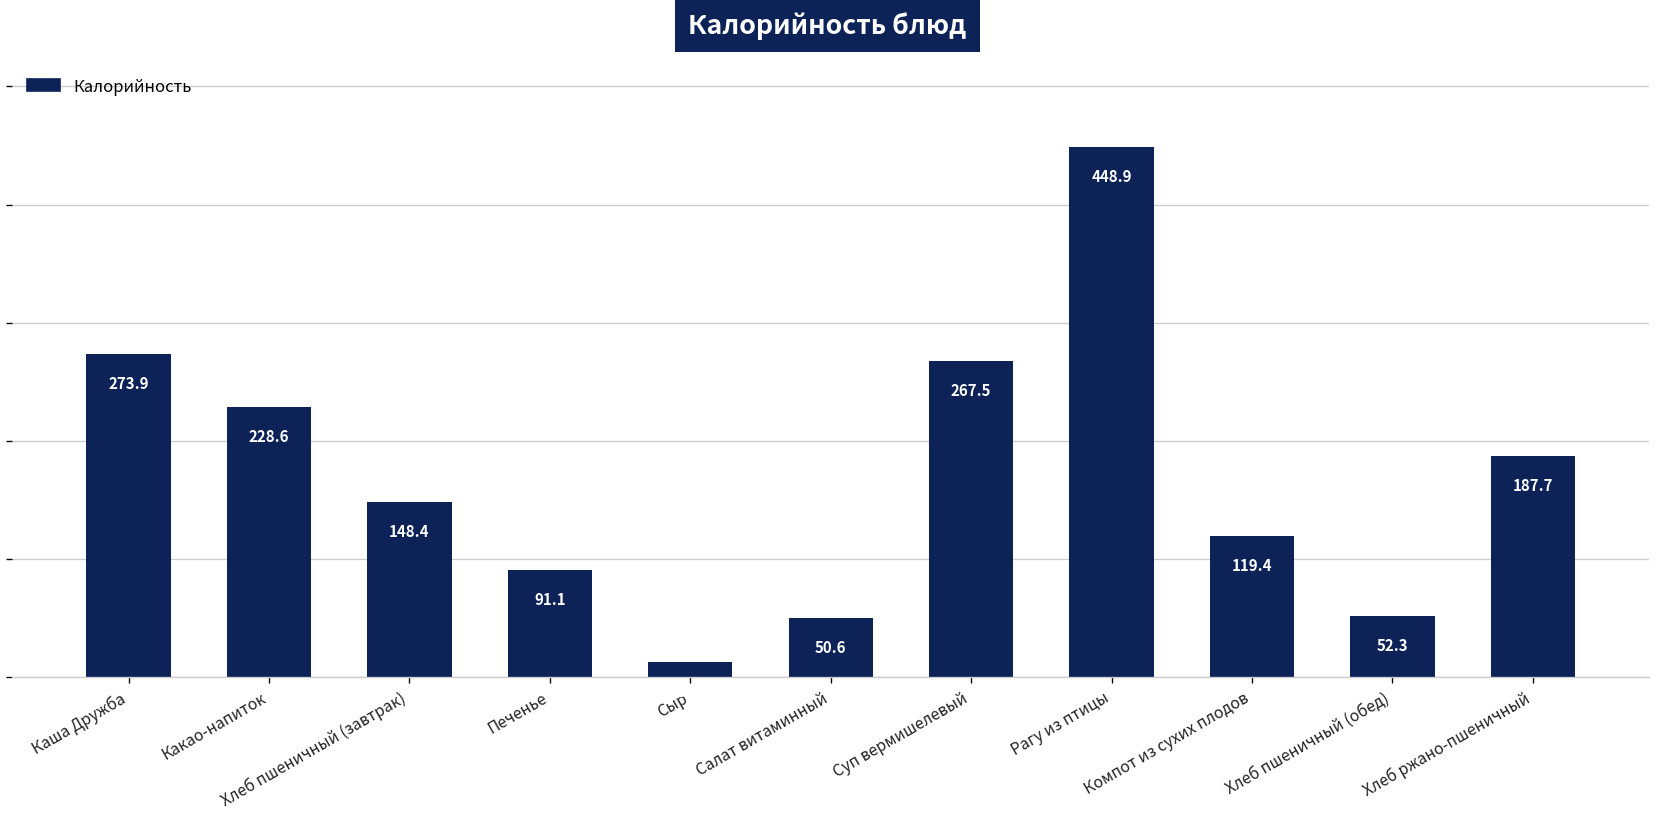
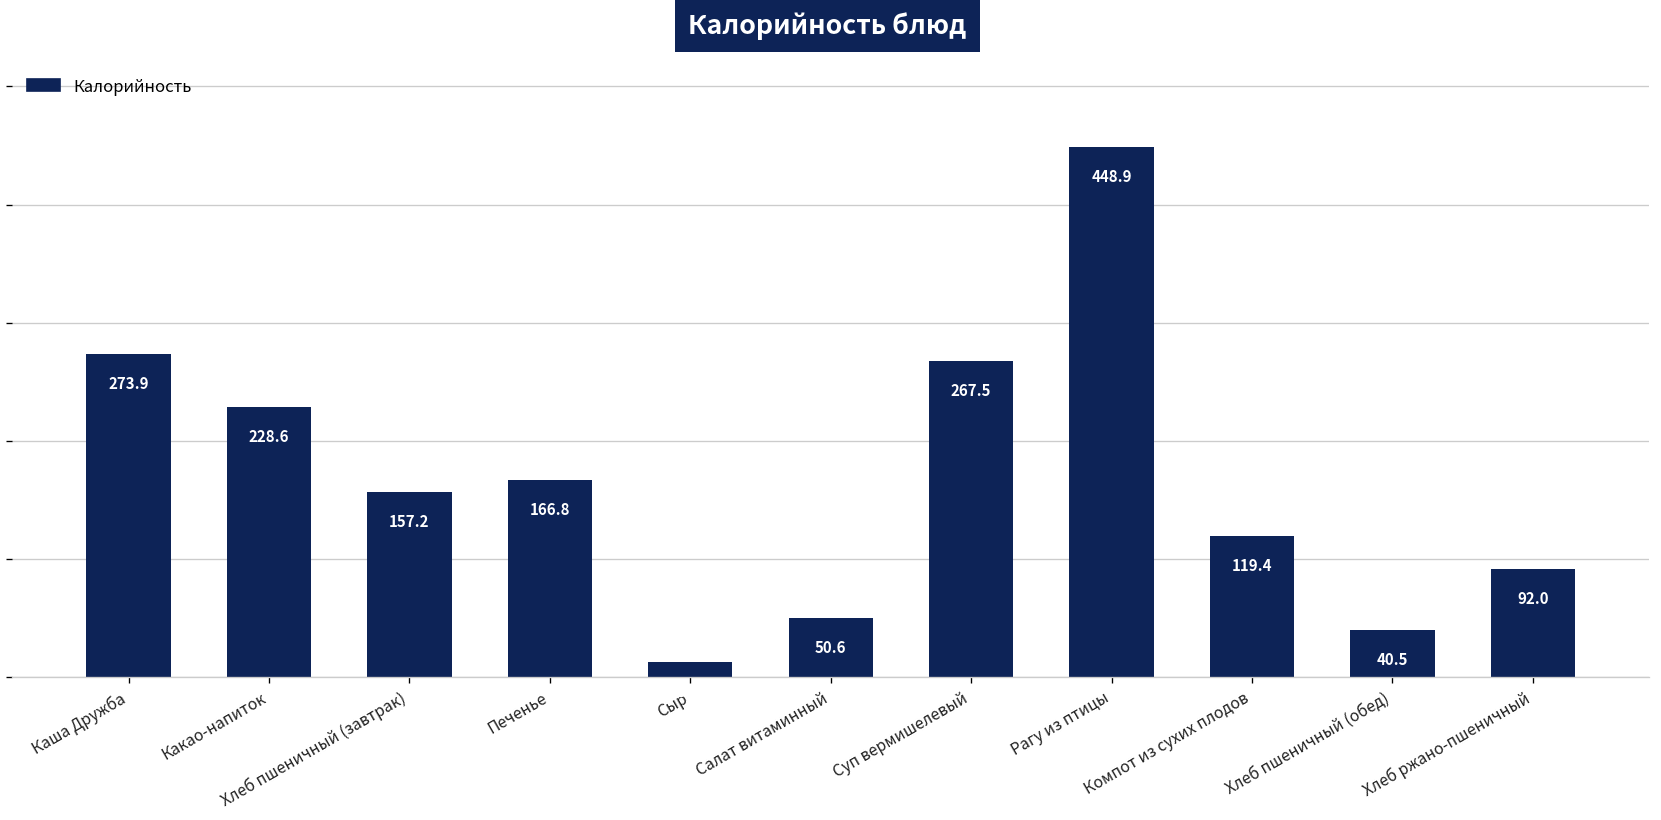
Хлеб пшеничный (завтрак): 148.4 -> 157.2
Печенье: 91.1 -> 166.8
Хлеб пшеничный (обед): 52.3 -> 40.5
Хлеб ржано-пшеничный: 187.7 -> 92.0
